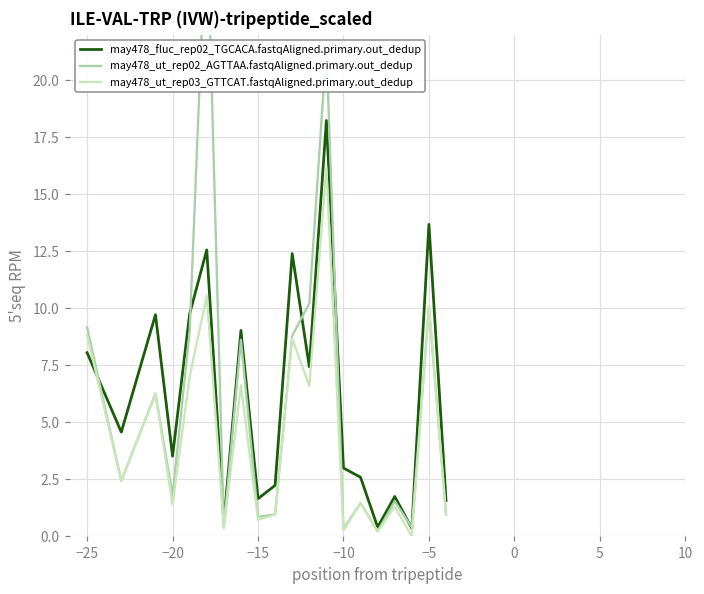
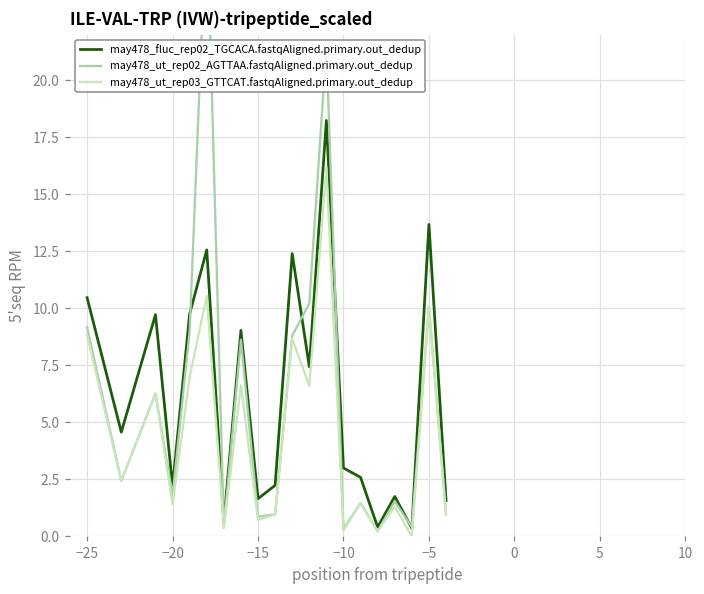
may478_fluc_rep02_TGCACA.fastqAligned.primary.out_dedup, −25: 8.1 -> 10.5
may478_fluc_rep02_TGCACA.fastqAligned.primary.out_dedup, −20: 3.5 -> 2.2
